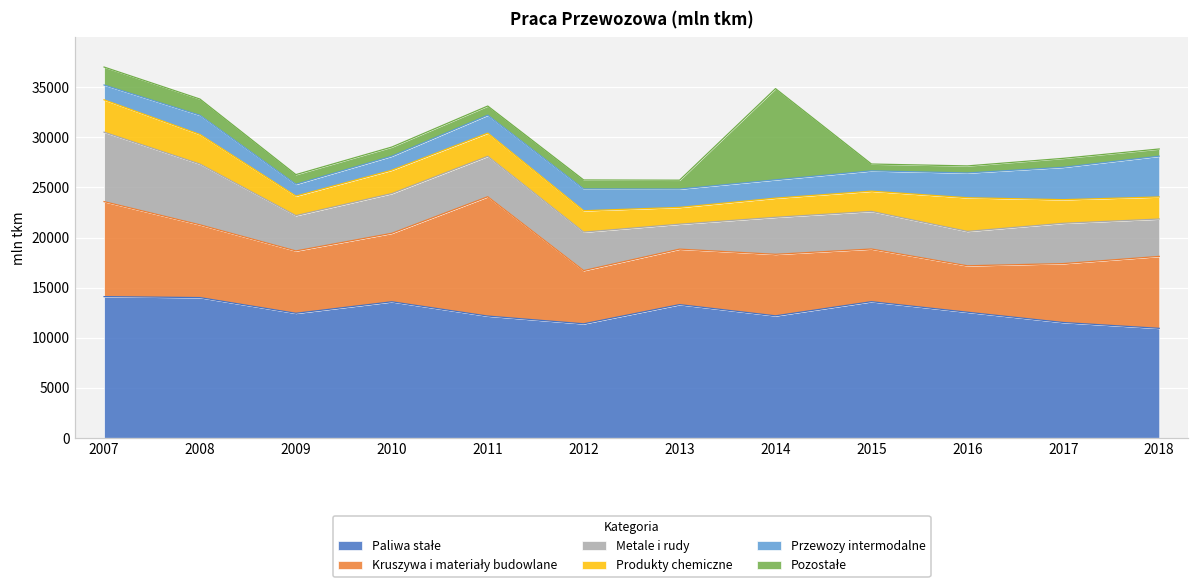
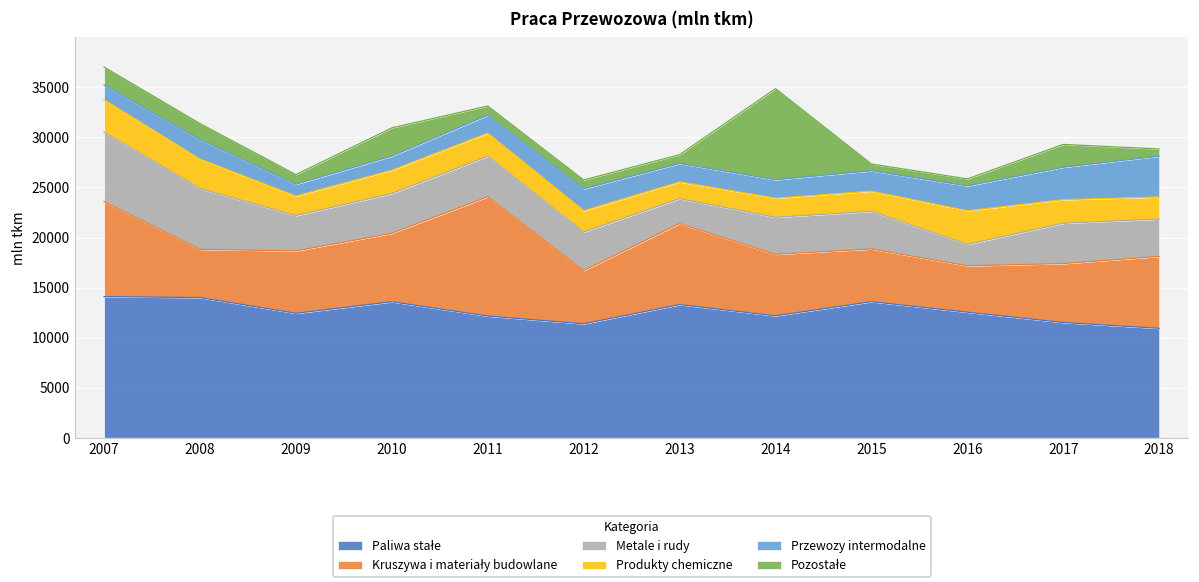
Kruszywa i materiały budowlane, 2008: 7000 -> 5000
Pozostałe, 2010: 1000 -> 3000
Kruszywa i materiały budowlane, 2013: 6000 -> 8000
Metale i rudy, 2016: 3000 -> 2000
Pozostałe, 2017: 1000 -> 2000
